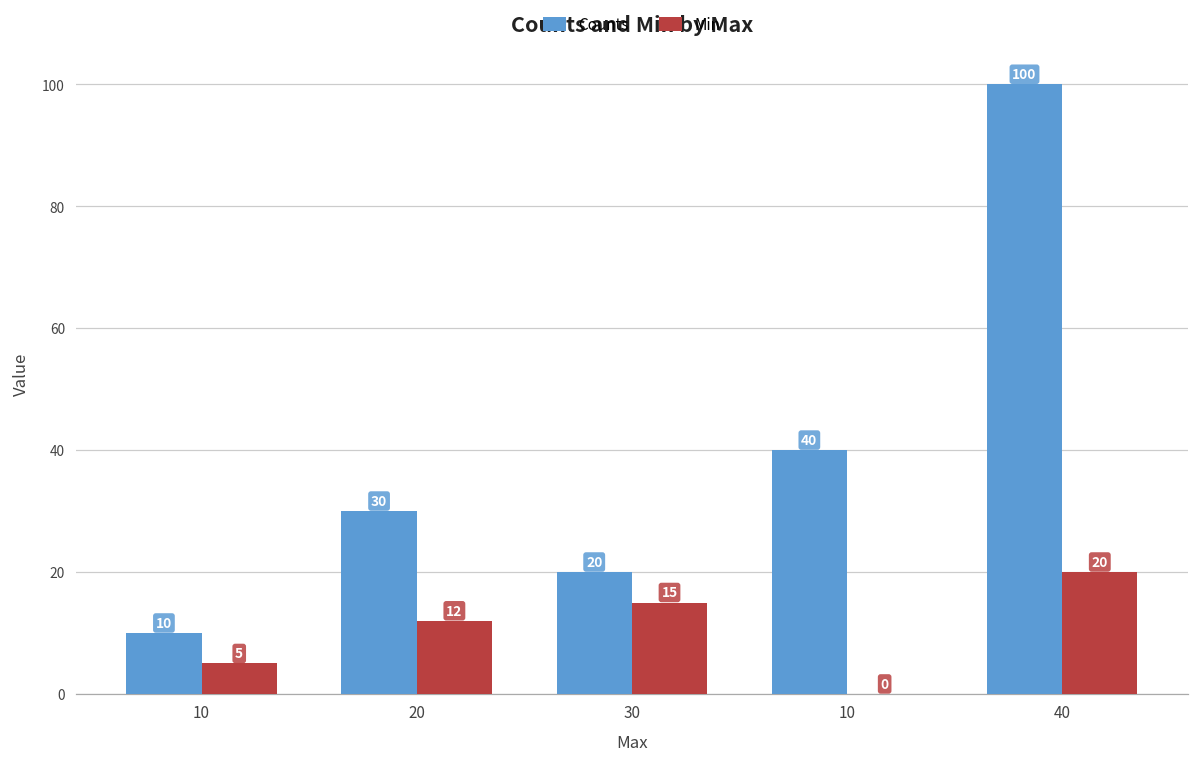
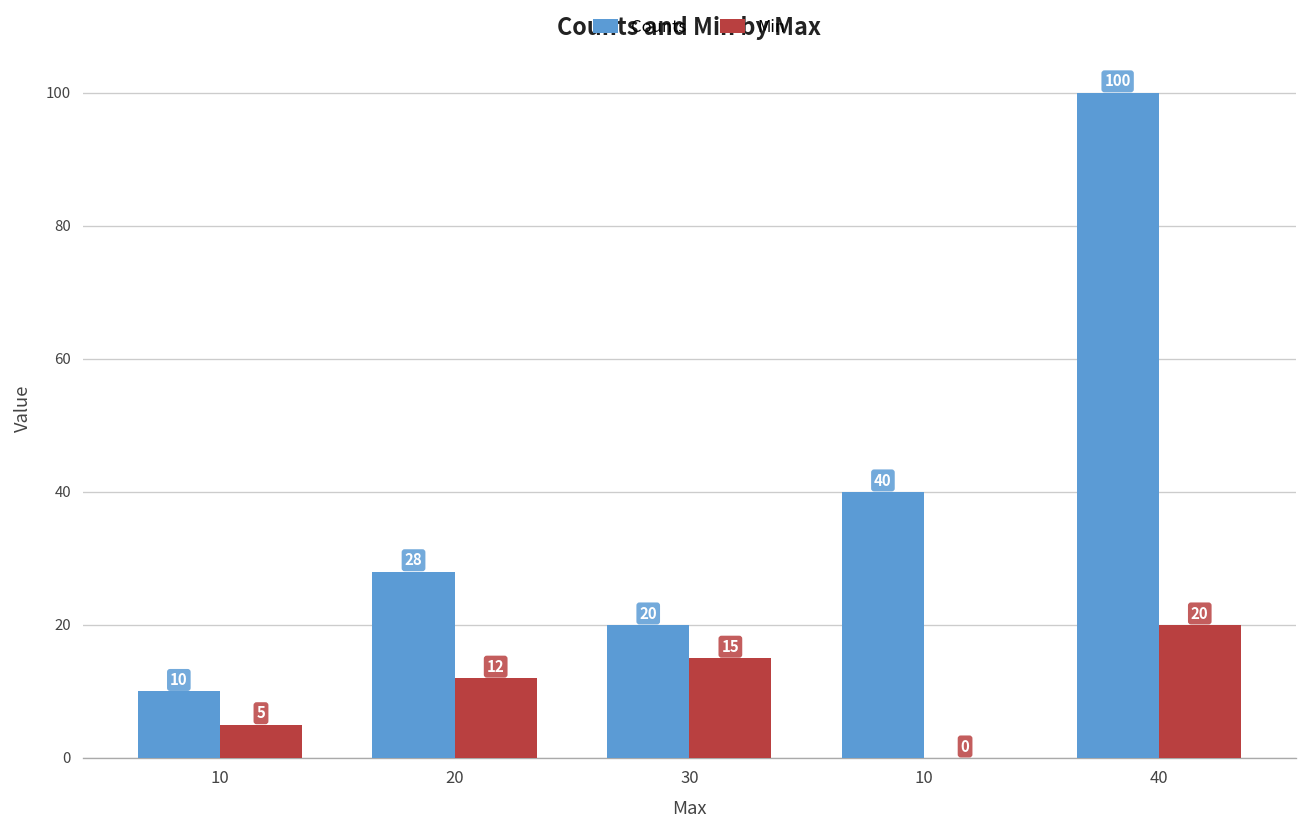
Counts, 20: 30 -> 28
